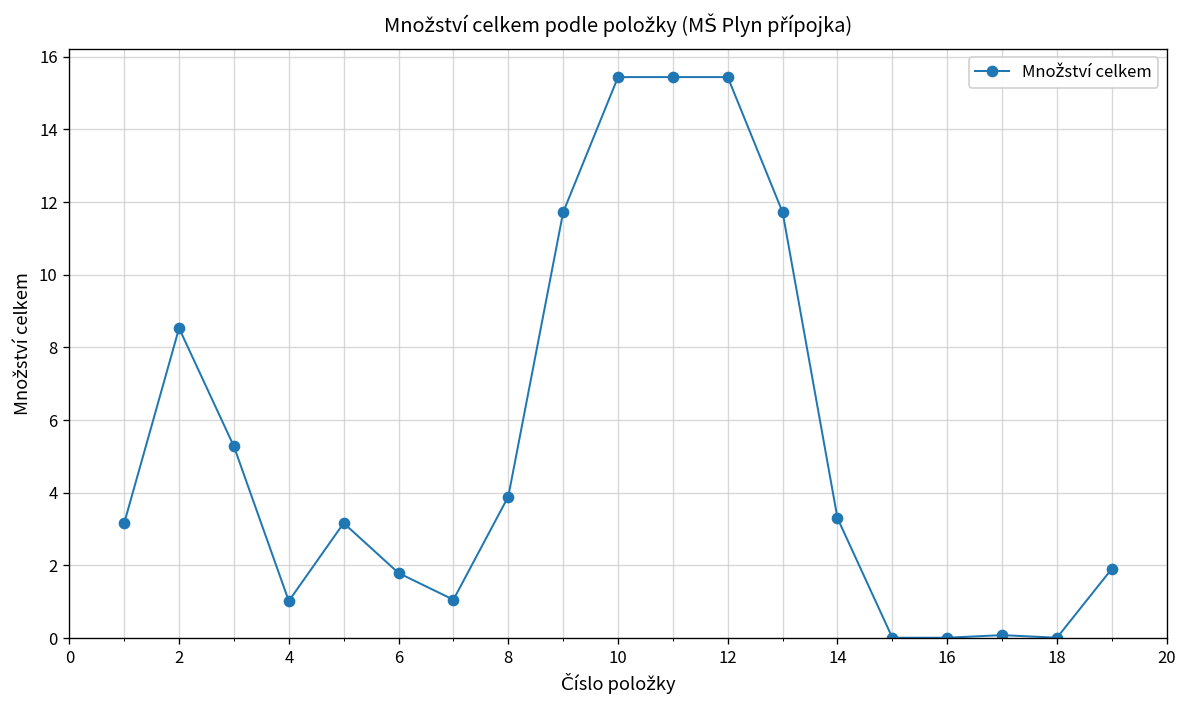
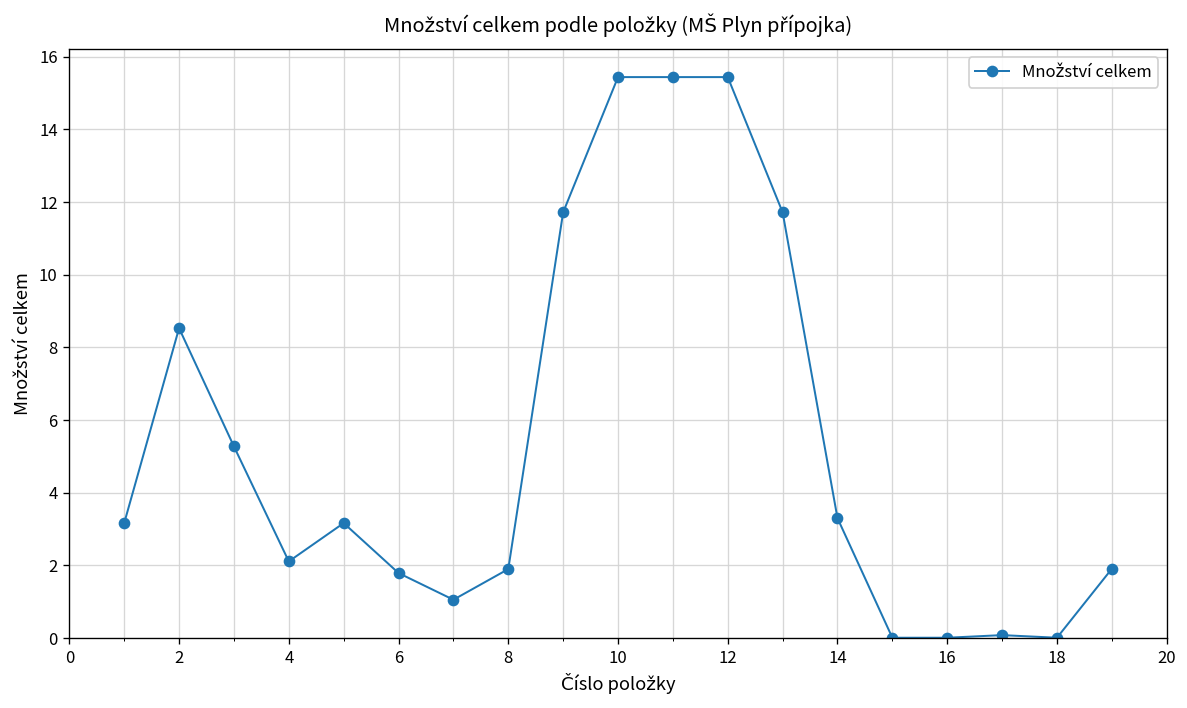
4: 1.0 -> 2.1
8: 3.9 -> 1.9
